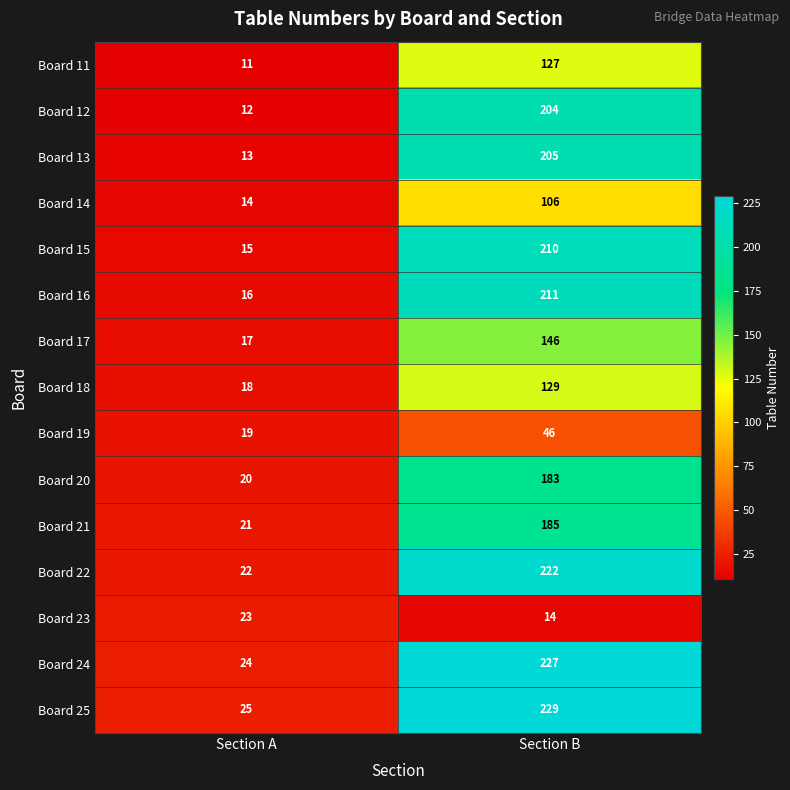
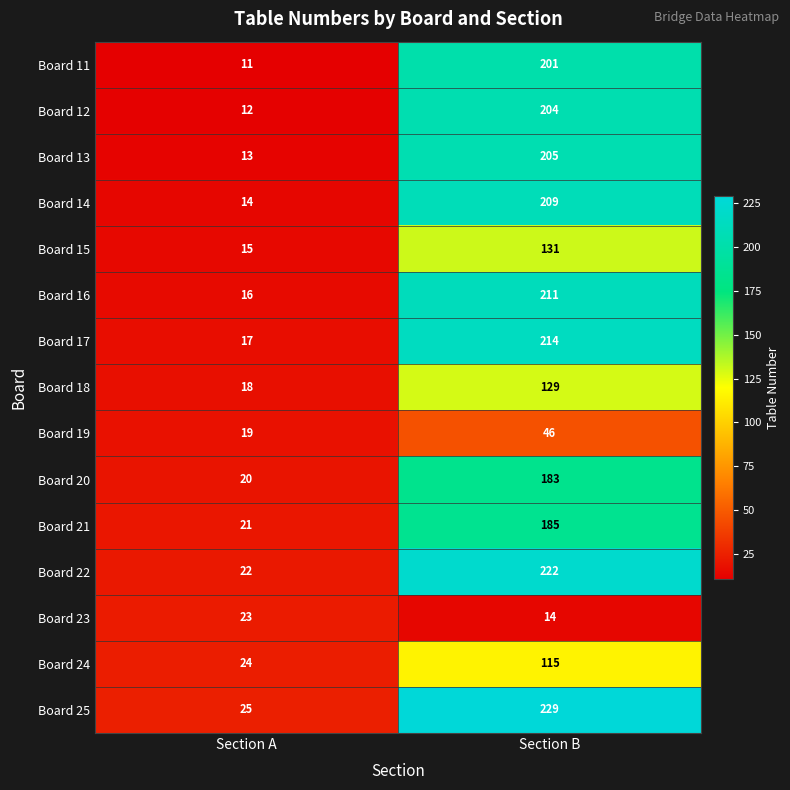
Board 11, Section B: 127 -> 201
Board 14, Section B: 106 -> 209
Board 15, Section B: 210 -> 131
Board 17, Section B: 146 -> 214
Board 24, Section B: 227 -> 115
